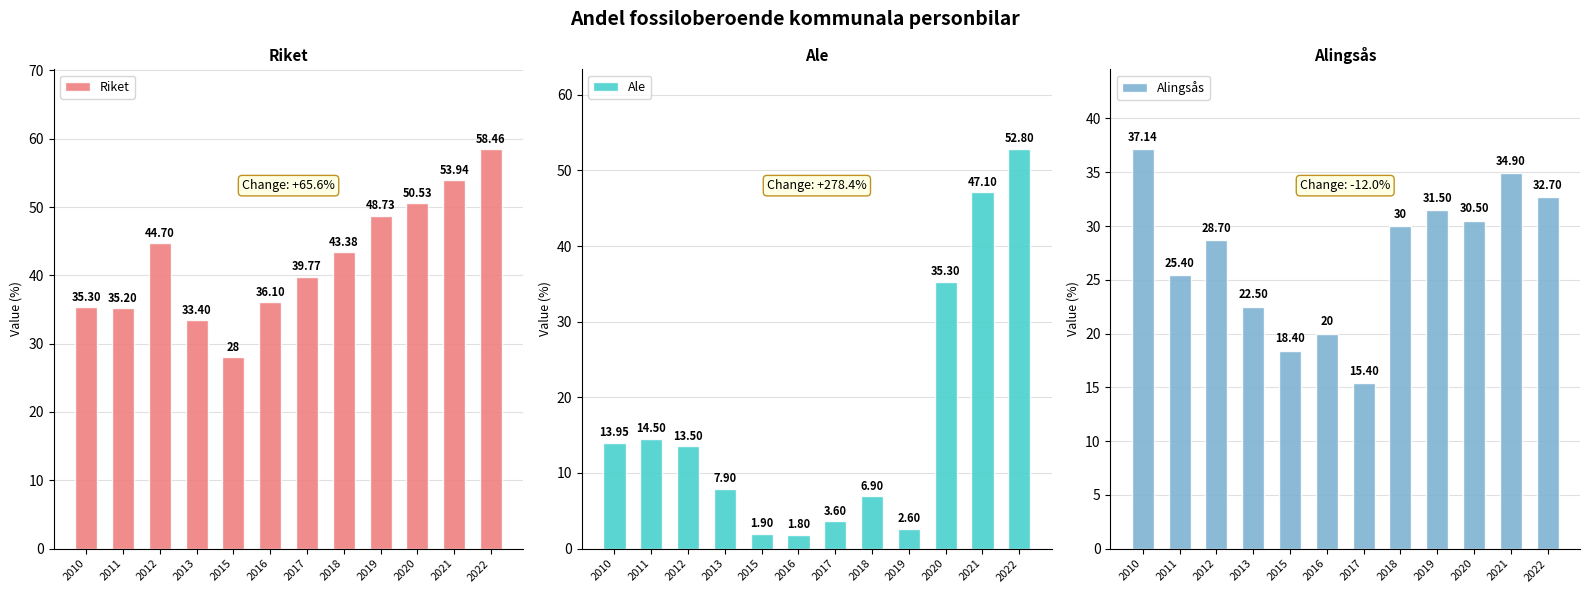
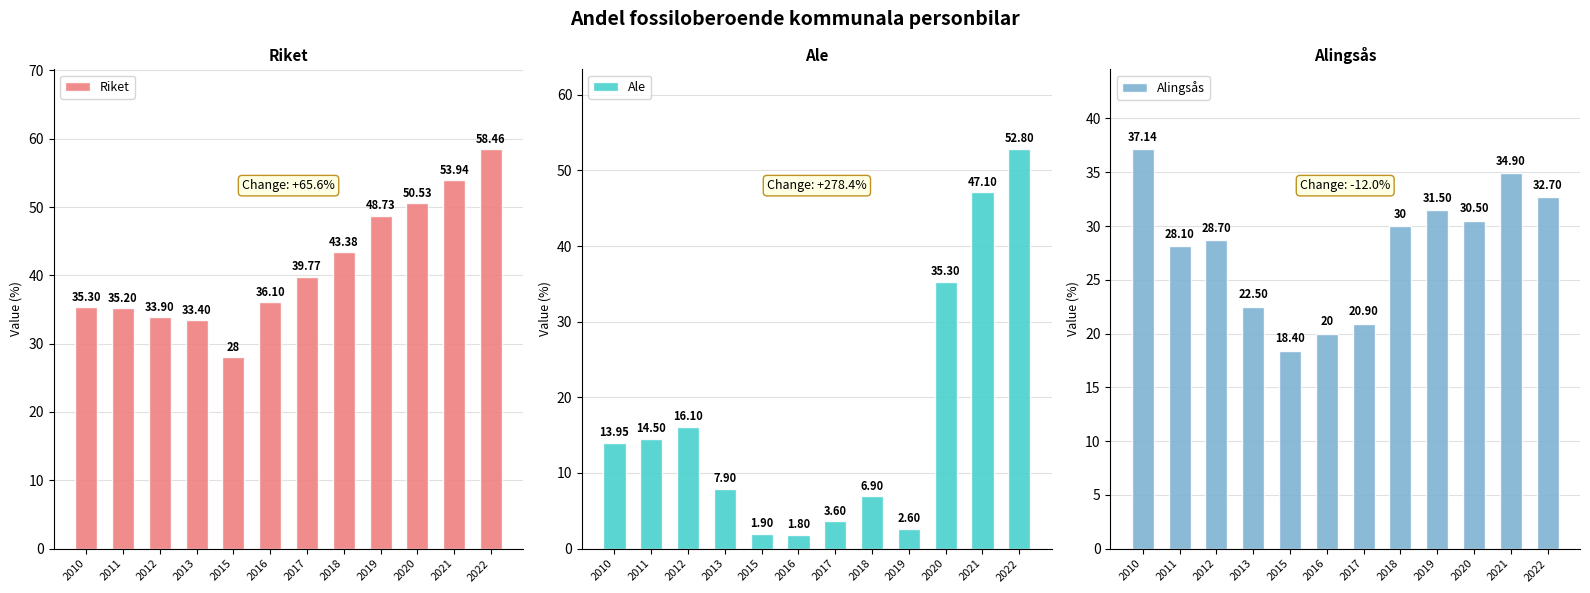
Riket, 2012: 44.70 -> 33.90
Ale, 2012: 13.50 -> 16.10
Alingsås, 2011: 25.40 -> 28.10
Alingsås, 2017: 15.40 -> 20.90
